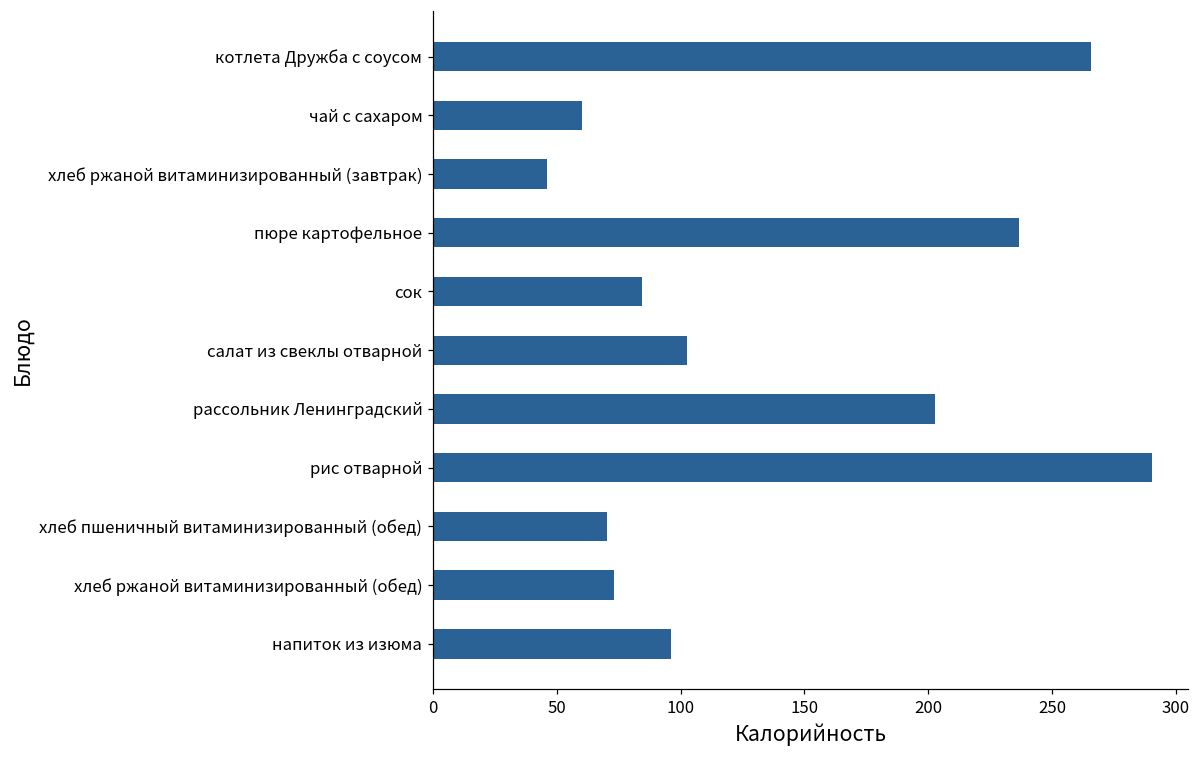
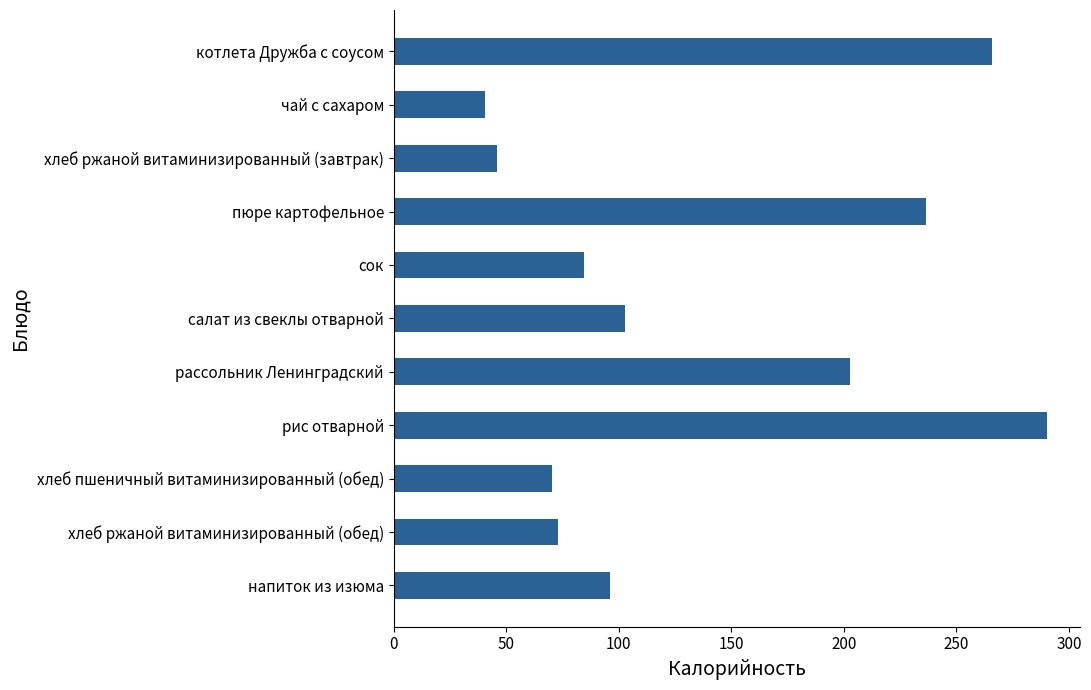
чай с сахаром: 60 -> 40
